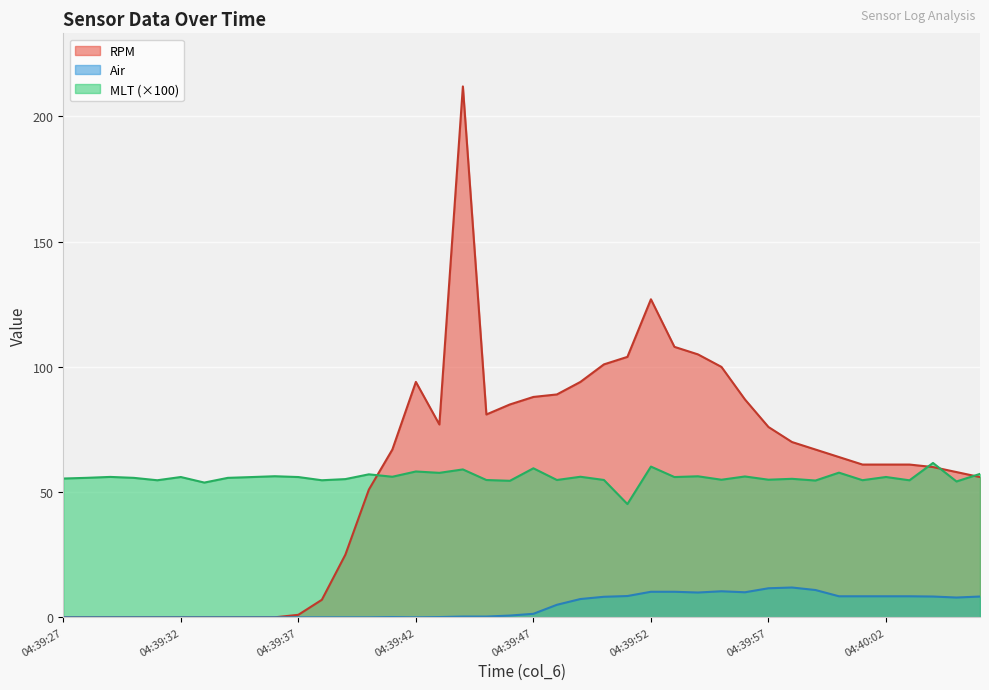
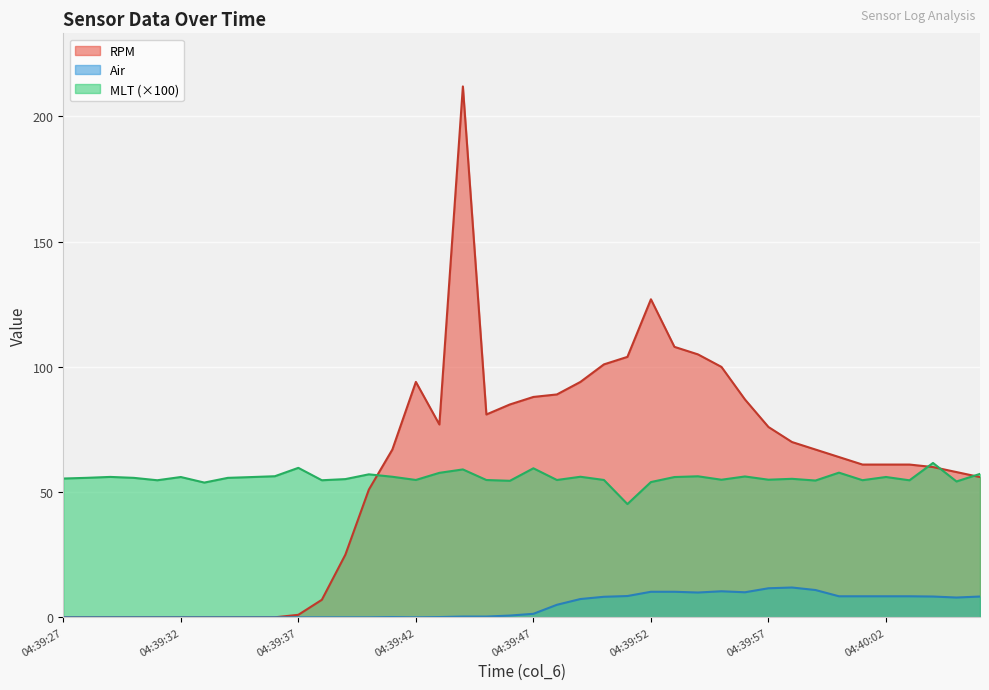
MLT (×100), 04:39:37: 56 -> 60
MLT (×100), 04:39:42: 58 -> 55
MLT (×100), 04:39:52: 60 -> 54
